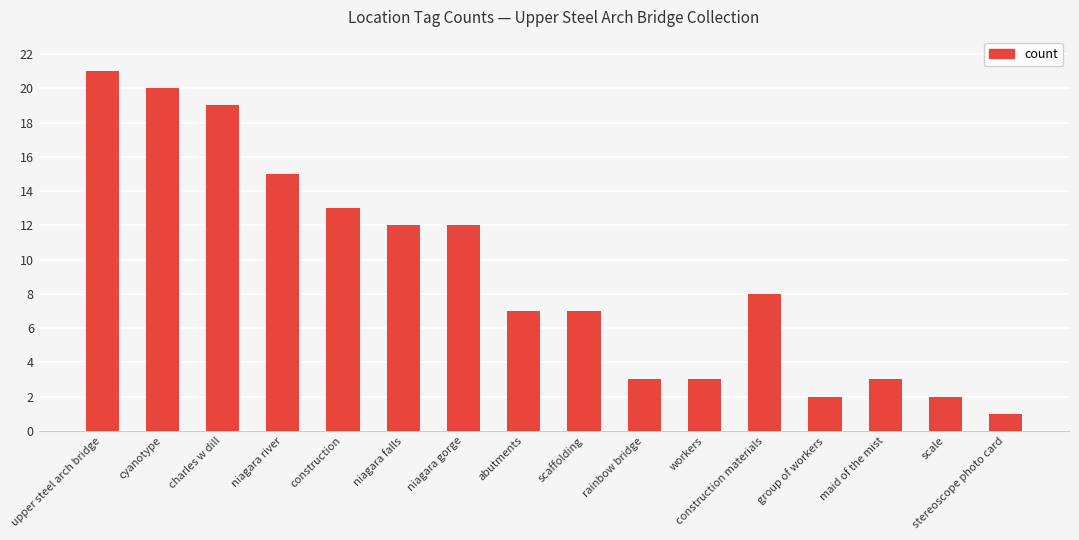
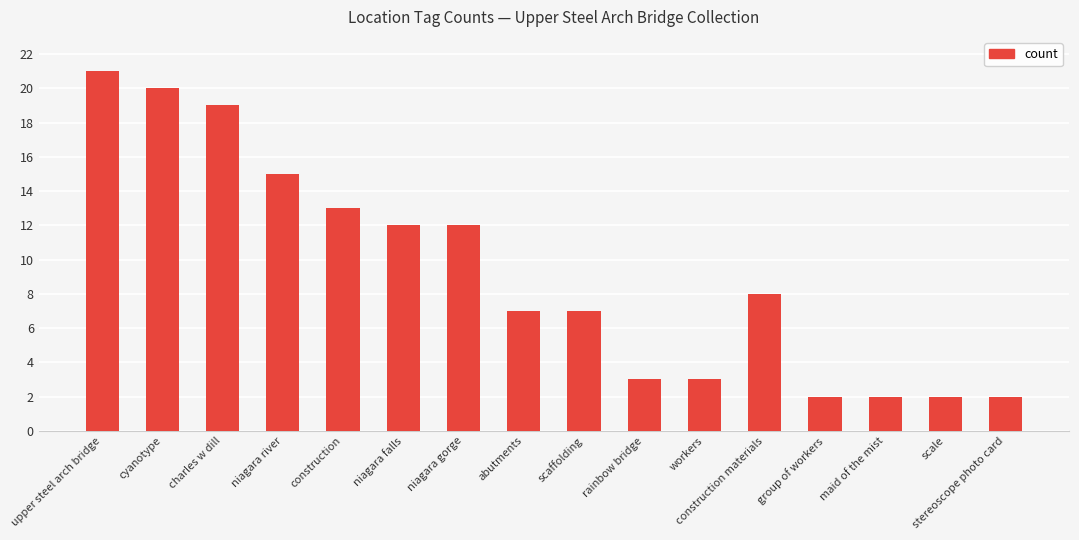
maid of the mist: 3 -> 2
stereoscope photo card: 1 -> 2
